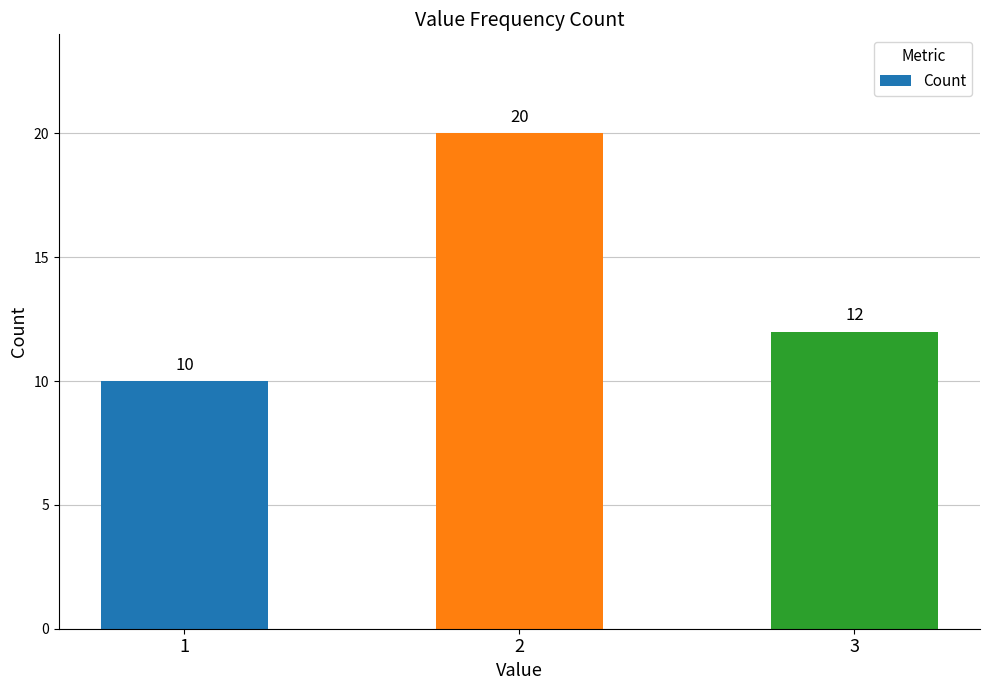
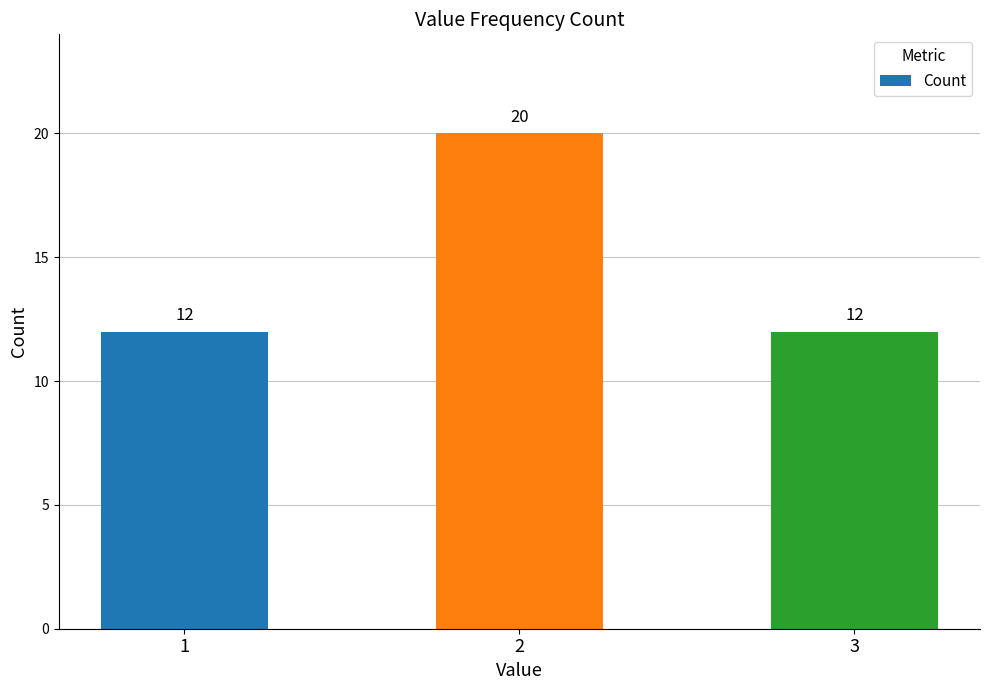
1: 10 -> 12
